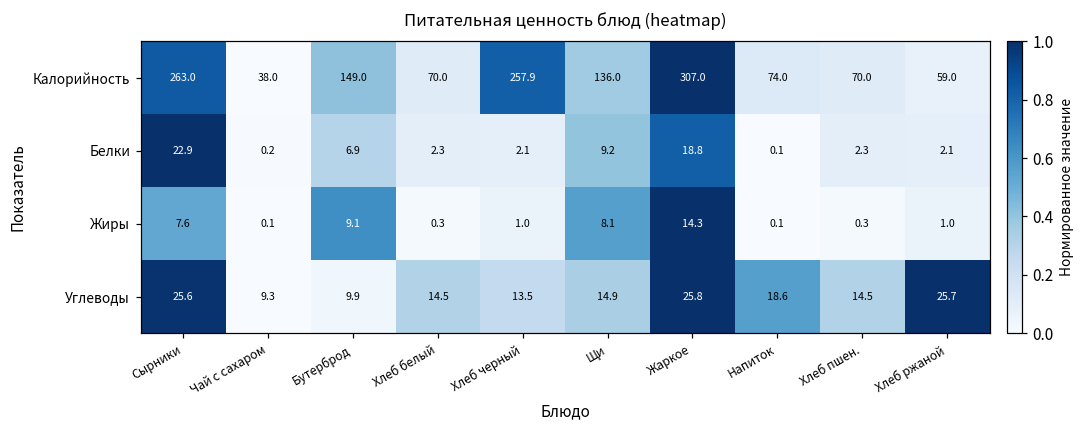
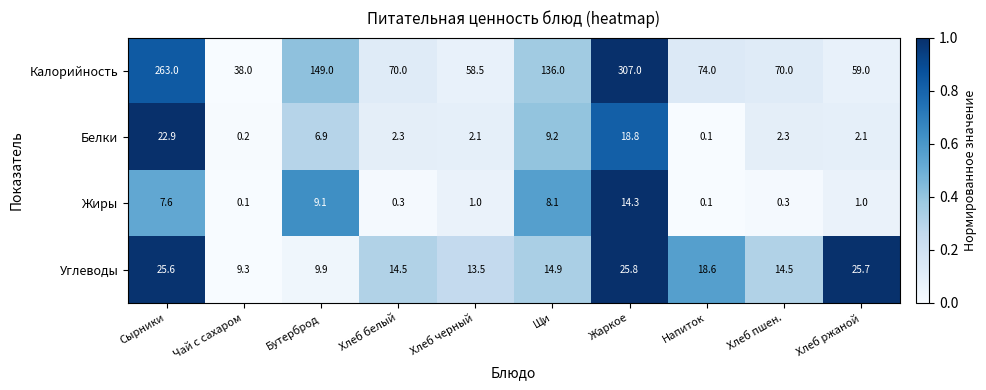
Калорийность, Хлеб черный: 257.9 -> 58.5
